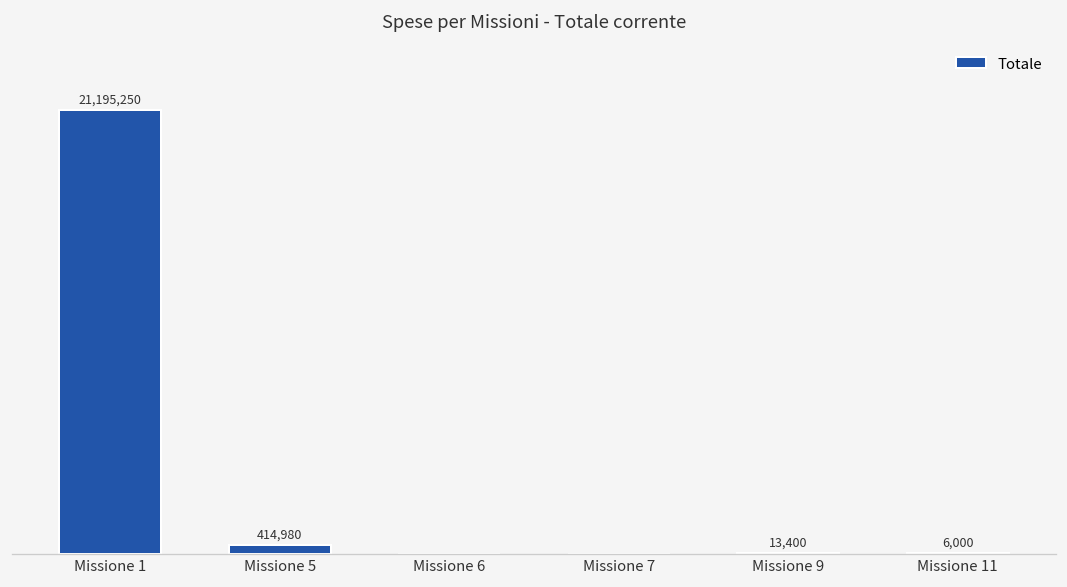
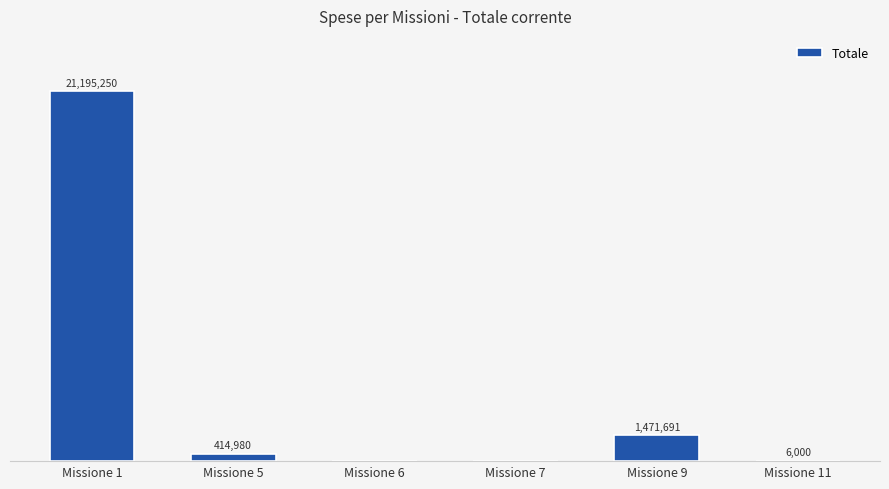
Missione 9: 13,400 -> 1,471,691
